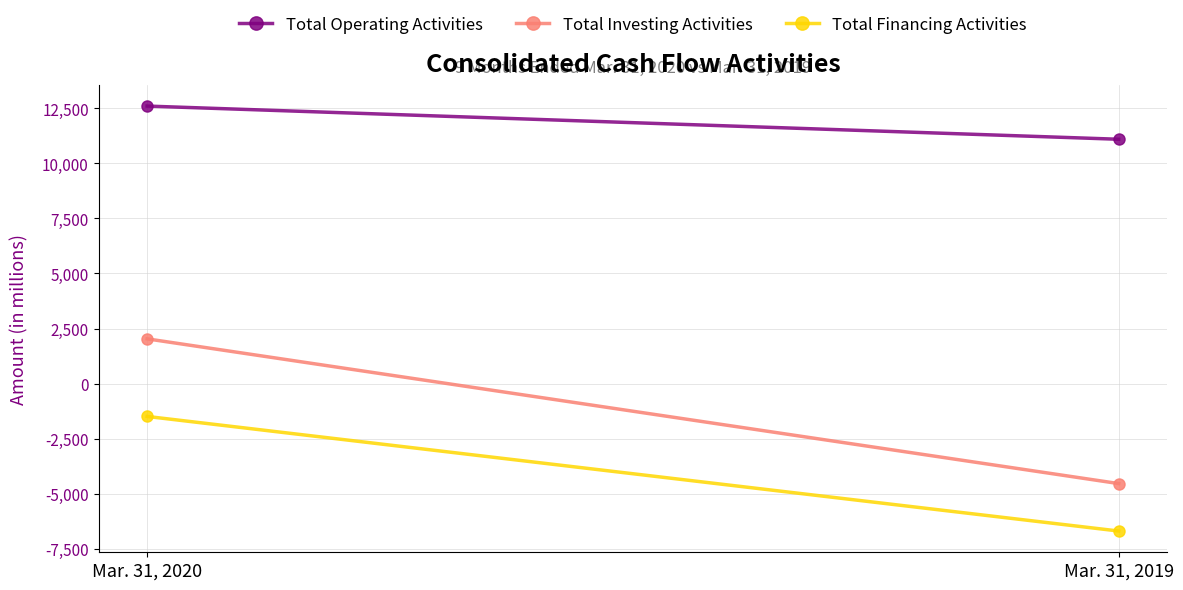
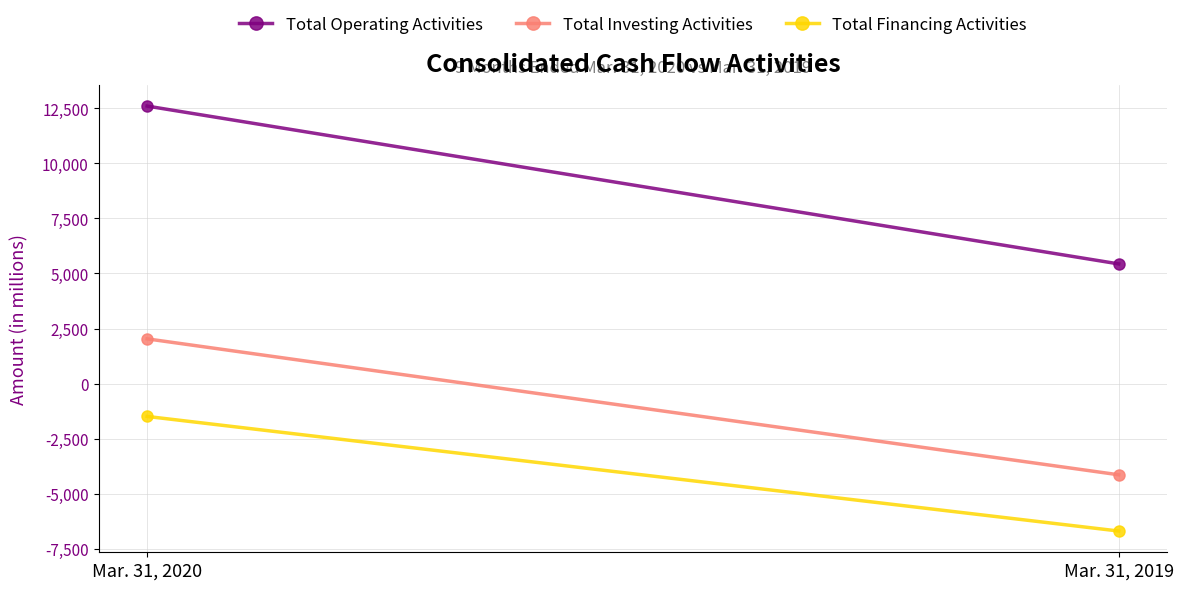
Total Operating Activities, Mar. 31, 2019: 11,100 -> 5,400
Total Investing Activities, Mar. 31, 2019: -4,500 -> -4,100
